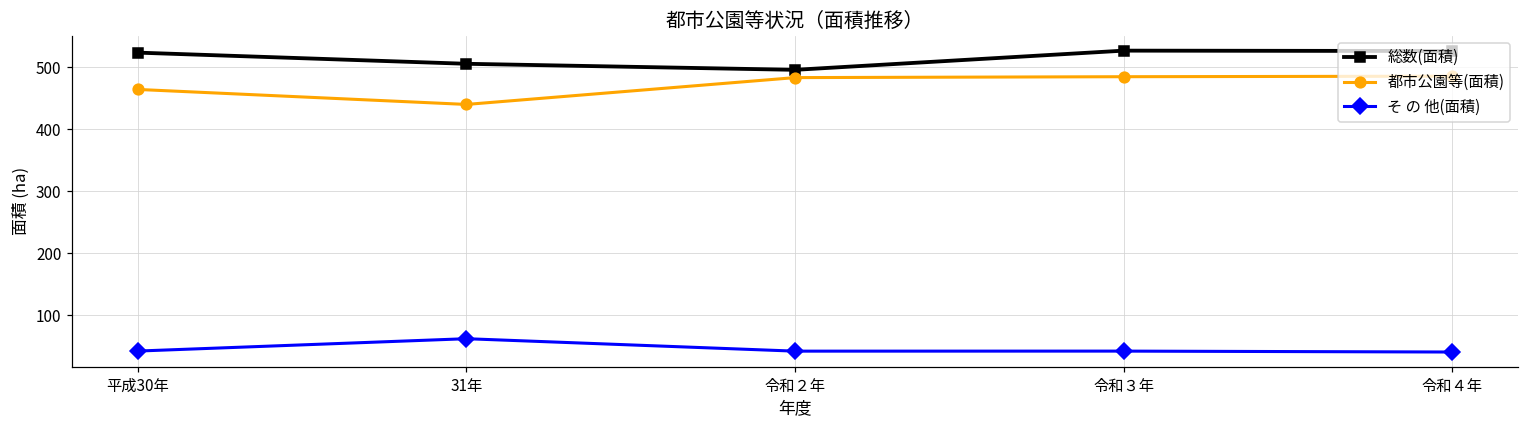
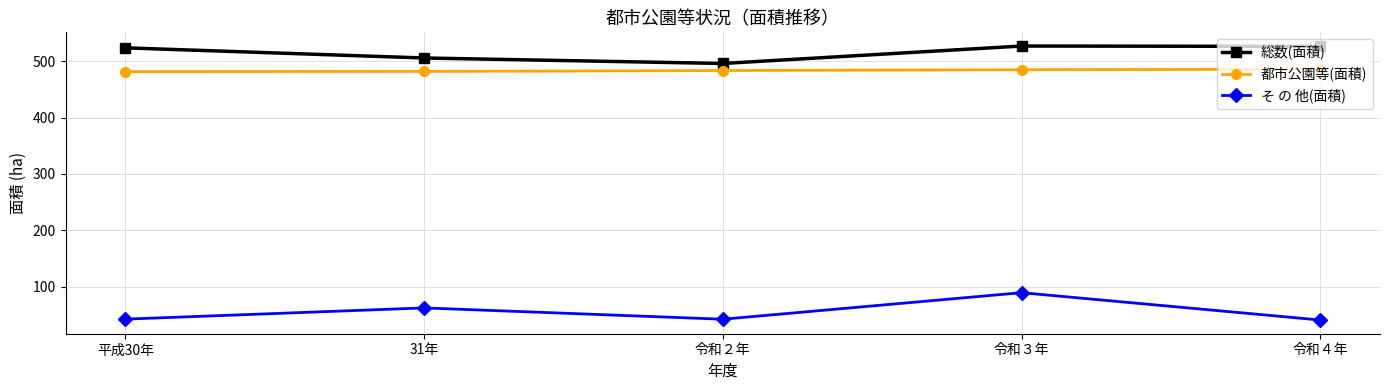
都市公園等(面積), 平成30年: 460 -> 480
都市公園等(面積), 31年: 440 -> 480
そ の 他(面積), 令和３年: 40 -> 90
